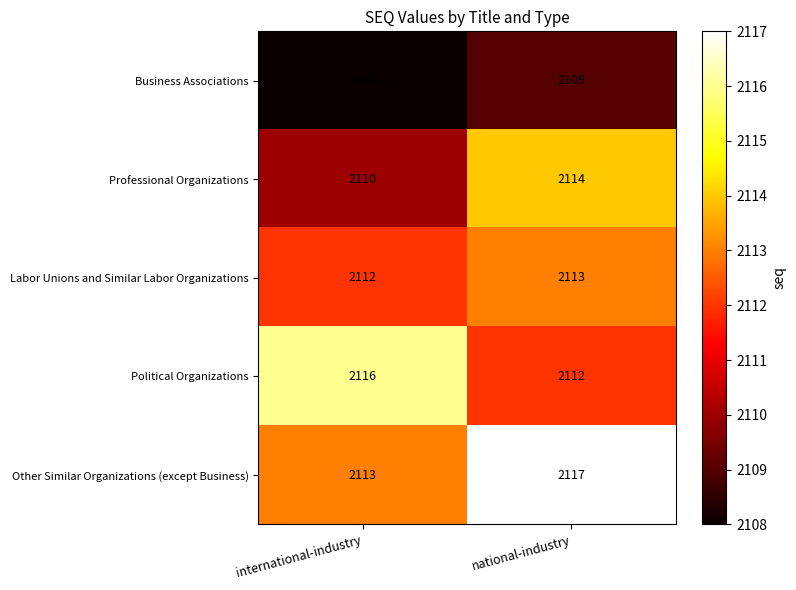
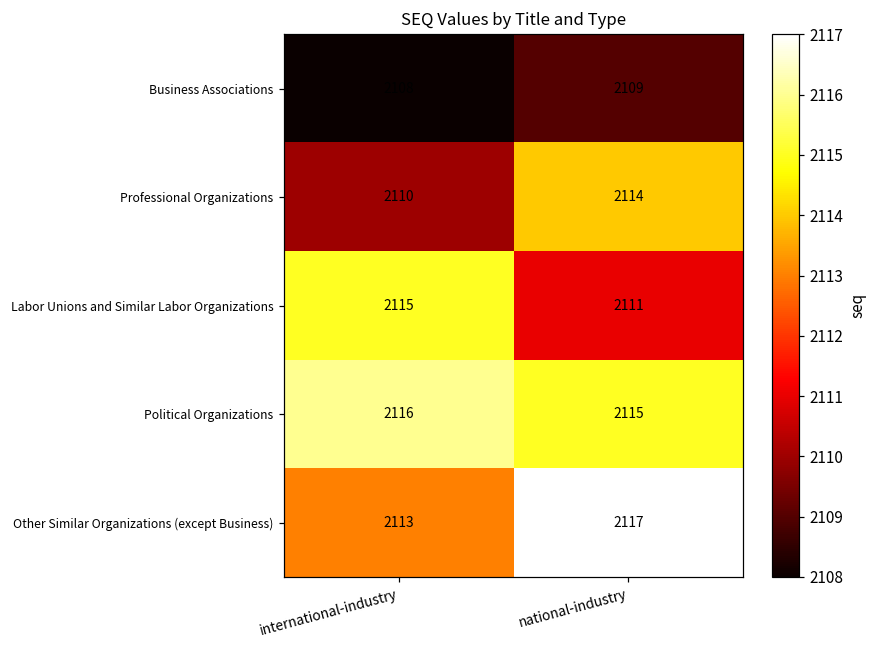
Labor Unions and Similar Labor Organizations, international-industry: 2112 -> 2115
Labor Unions and Similar Labor Organizations, national-industry: 2113 -> 2111
Political Organizations, national-industry: 2112 -> 2115
